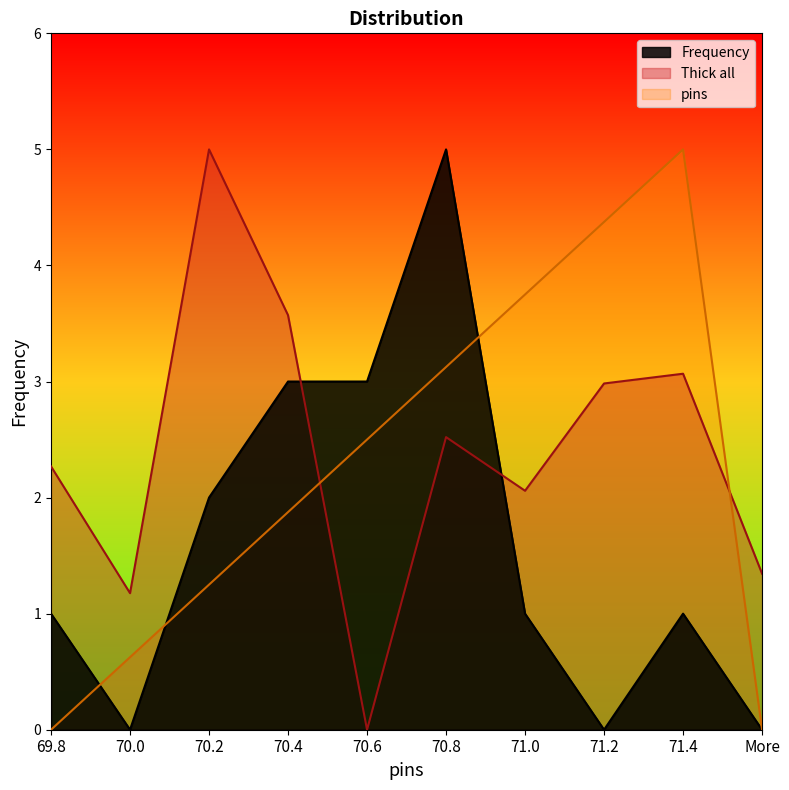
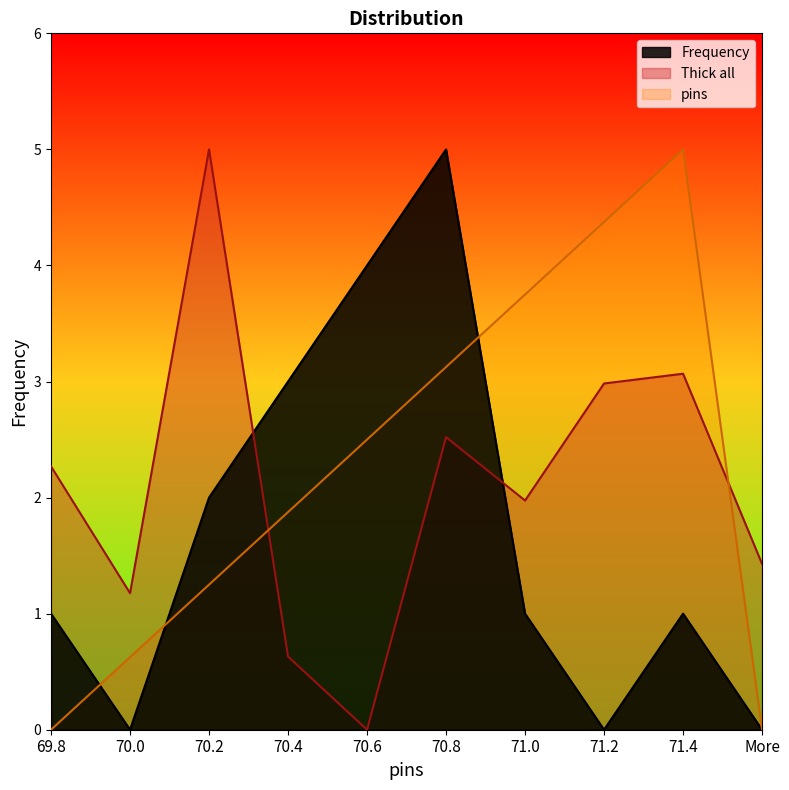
Thick all, 70.4: 3.57 -> 0.63
Frequency, 70.6: 3 -> 4
Thick all, 71.0: 2.06 -> 1.97
Thick all, More: 1.34 -> 1.43
